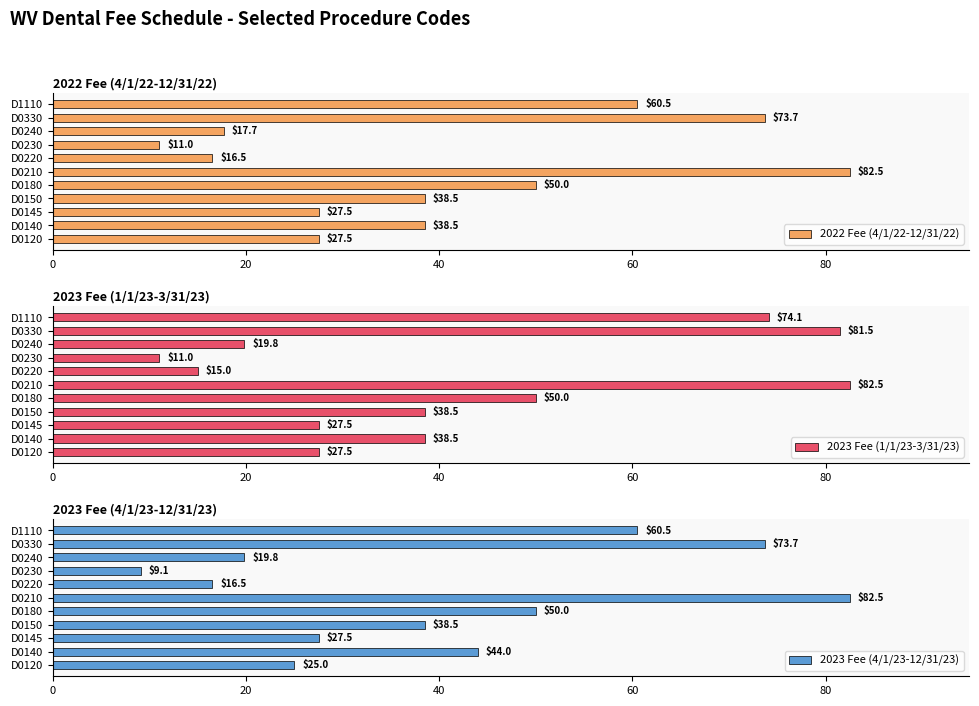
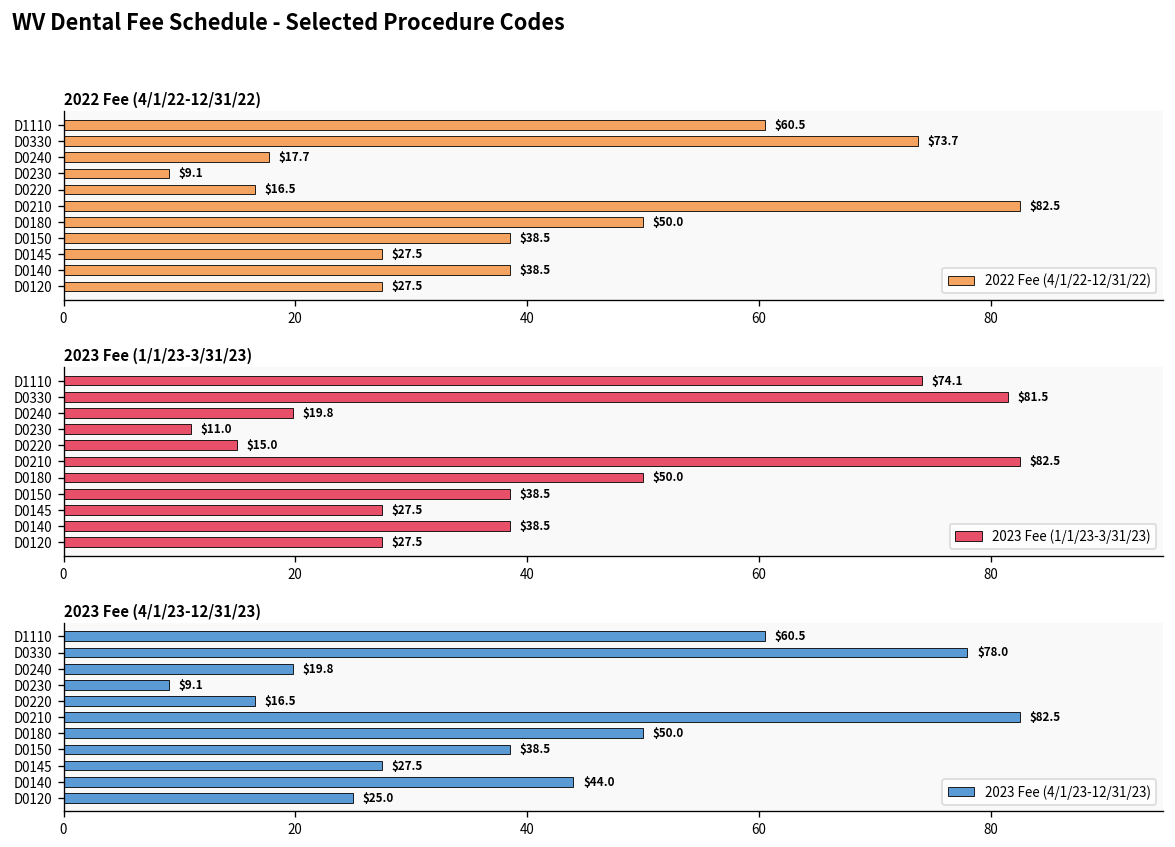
2022 Fee (4/1/22-12/31/22), D0230: $11.0 -> $9.1
2023 Fee (4/1/23-12/31/23), D0330: $73.7 -> $78.0
